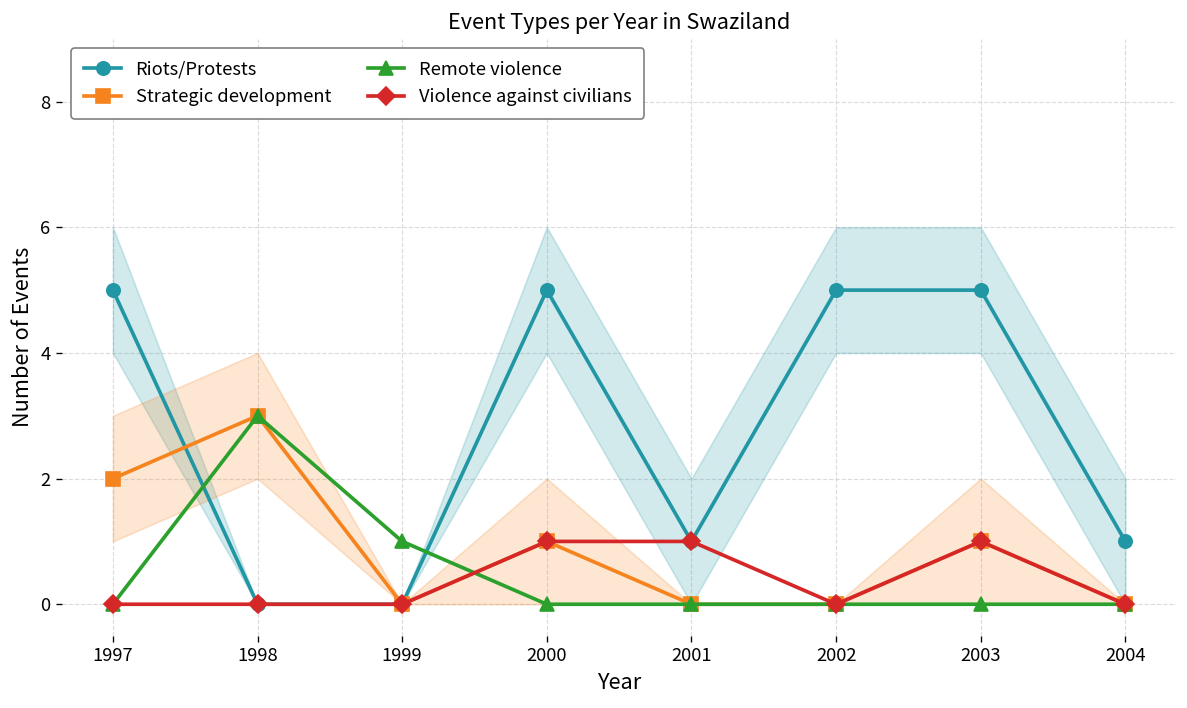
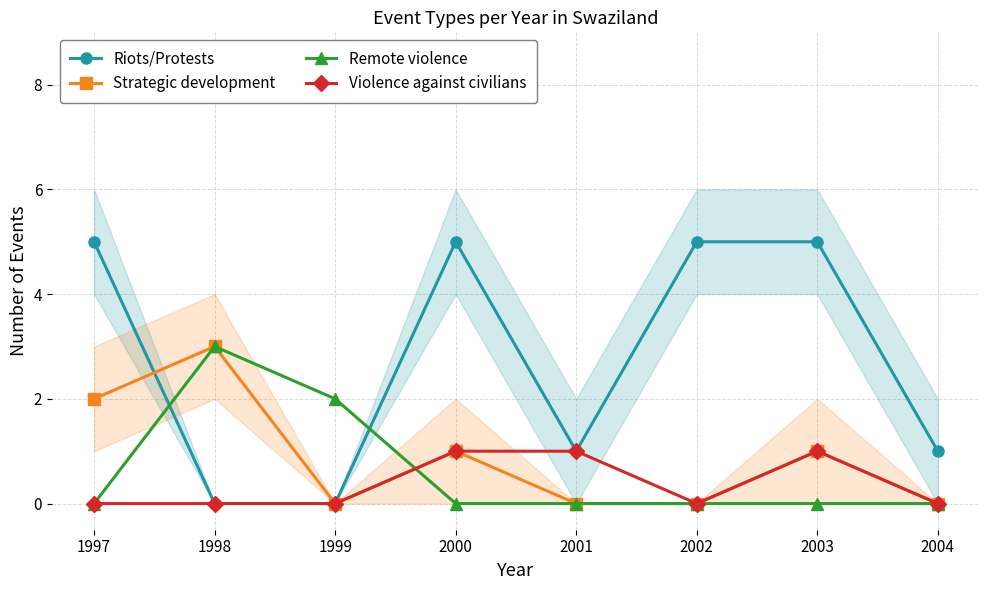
Remote violence, 1999: 1 -> 2
